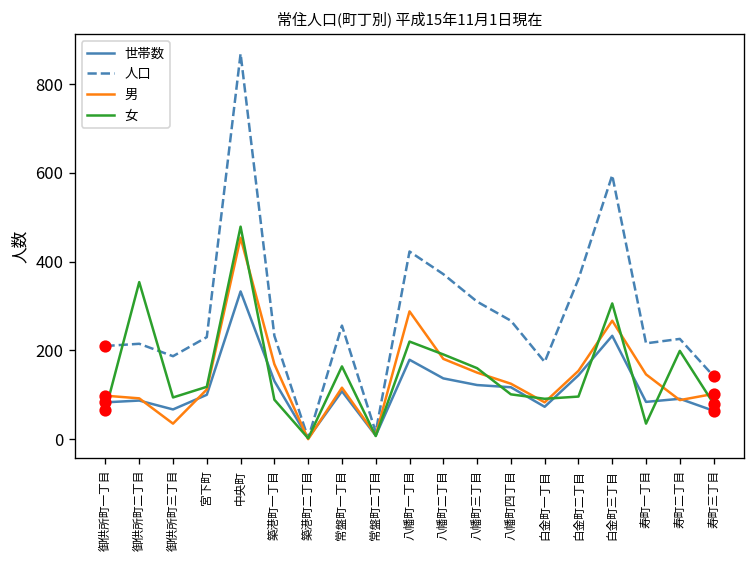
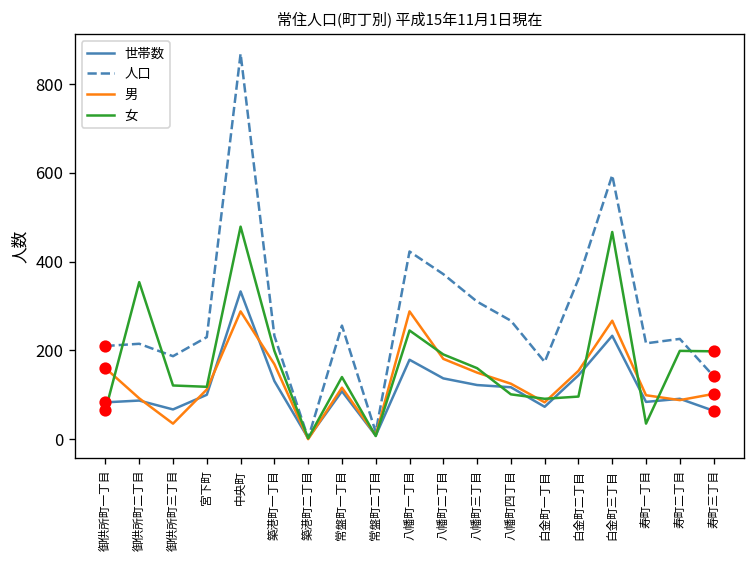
男, 御供所町一丁目: 100 -> 160
女, 御供所町三丁目: 90 -> 120
男, 中央町: 450 -> 290
女, 築港町一丁目: 90 -> 200
女, 常盤町一丁目: 160 -> 140
女, 八幡町一丁目: 220 -> 250
女, 白金町三丁目: 310 -> 470
男, 寿町一丁目: 150 -> 100
女, 寿町三丁目: 80 -> 200
